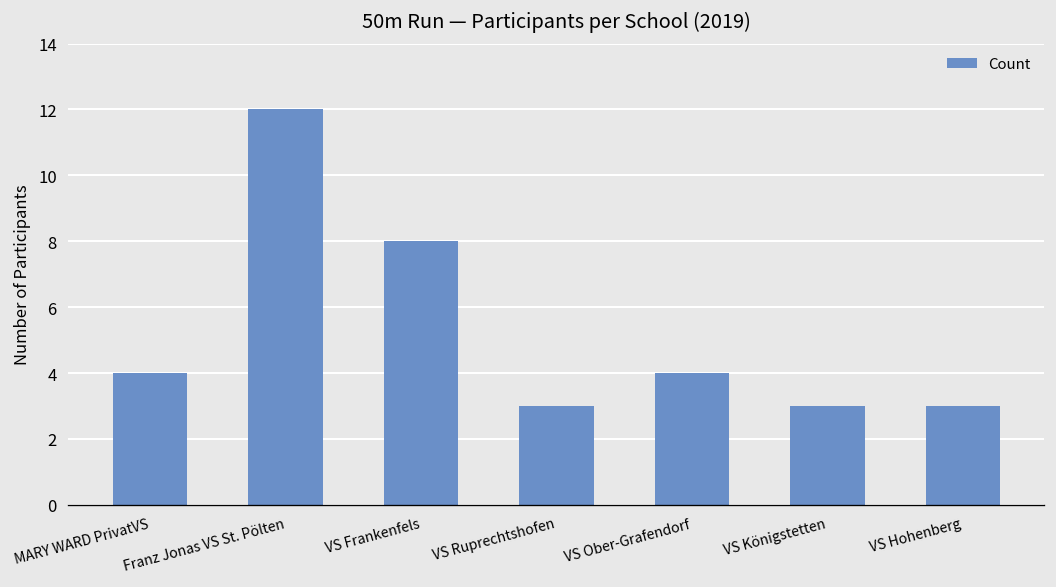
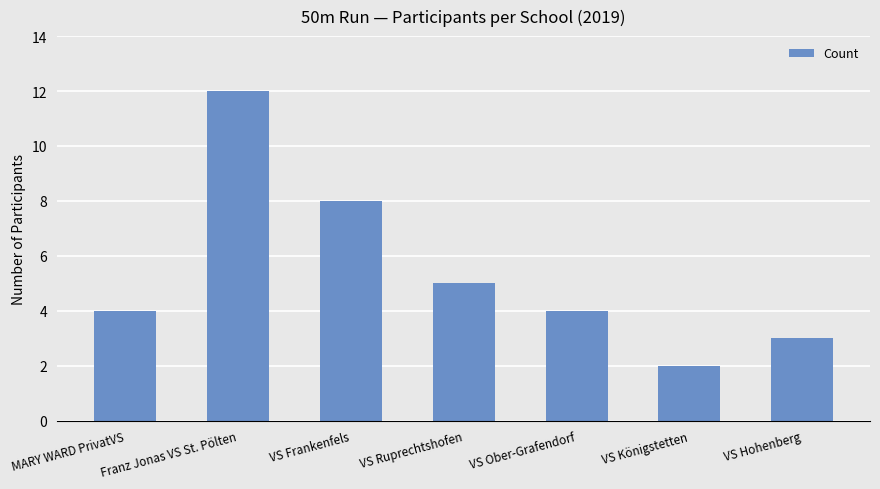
VS Ruprechtshofen: 3 -> 5
VS Königstetten: 3 -> 2
